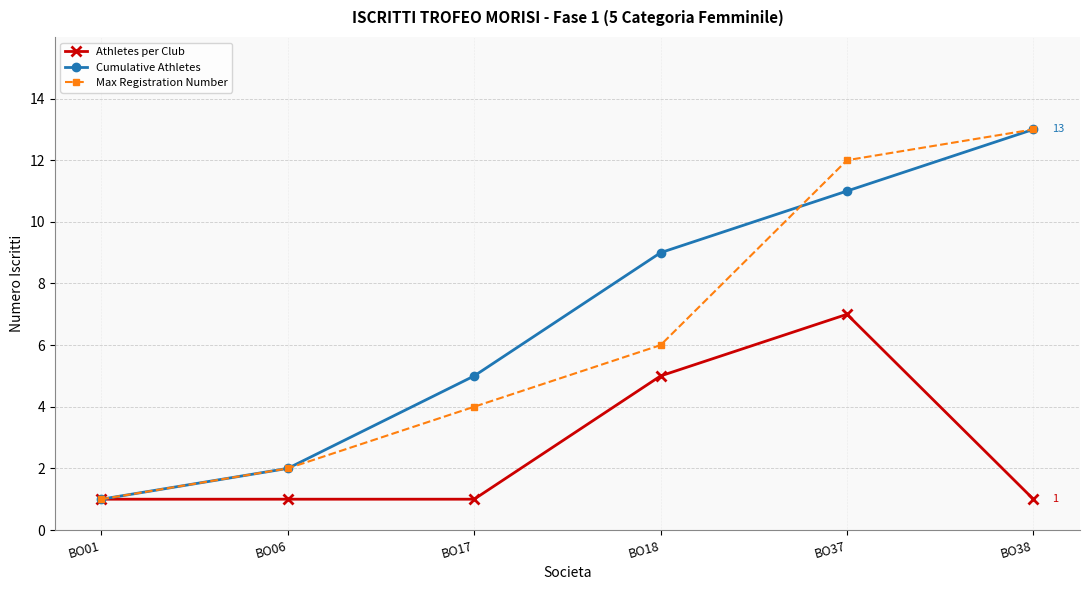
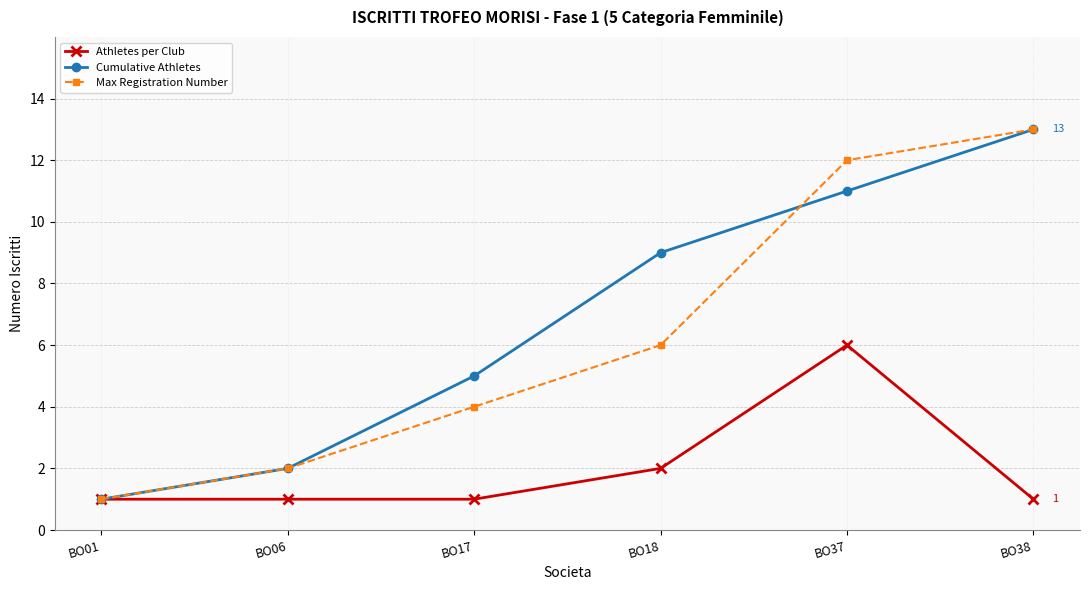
Athletes per Club, BO18: 5 -> 2
Athletes per Club, BO37: 7 -> 6
